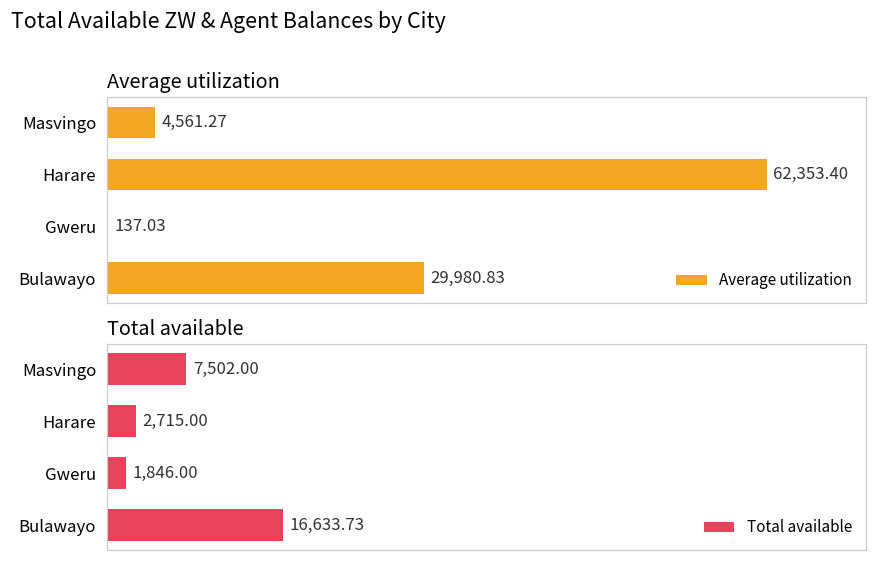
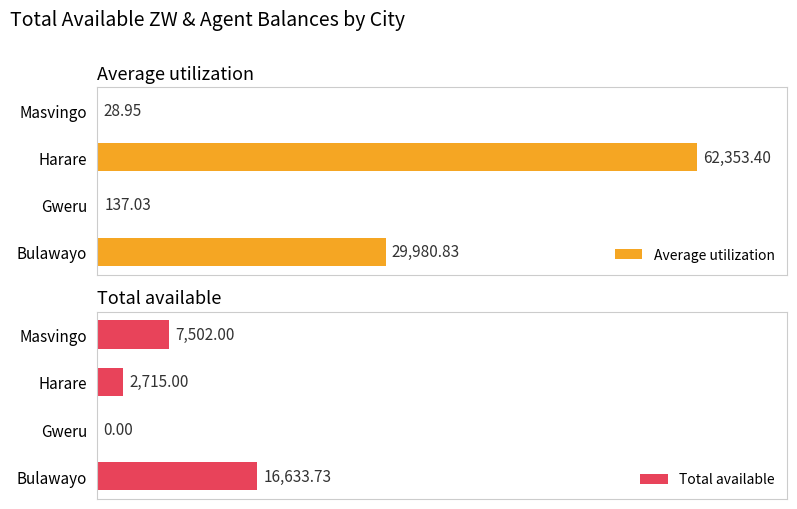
Average utilization, Masvingo: 4,561.27 -> 28.95
Total available, Gweru: 1,846.00 -> 0.00
